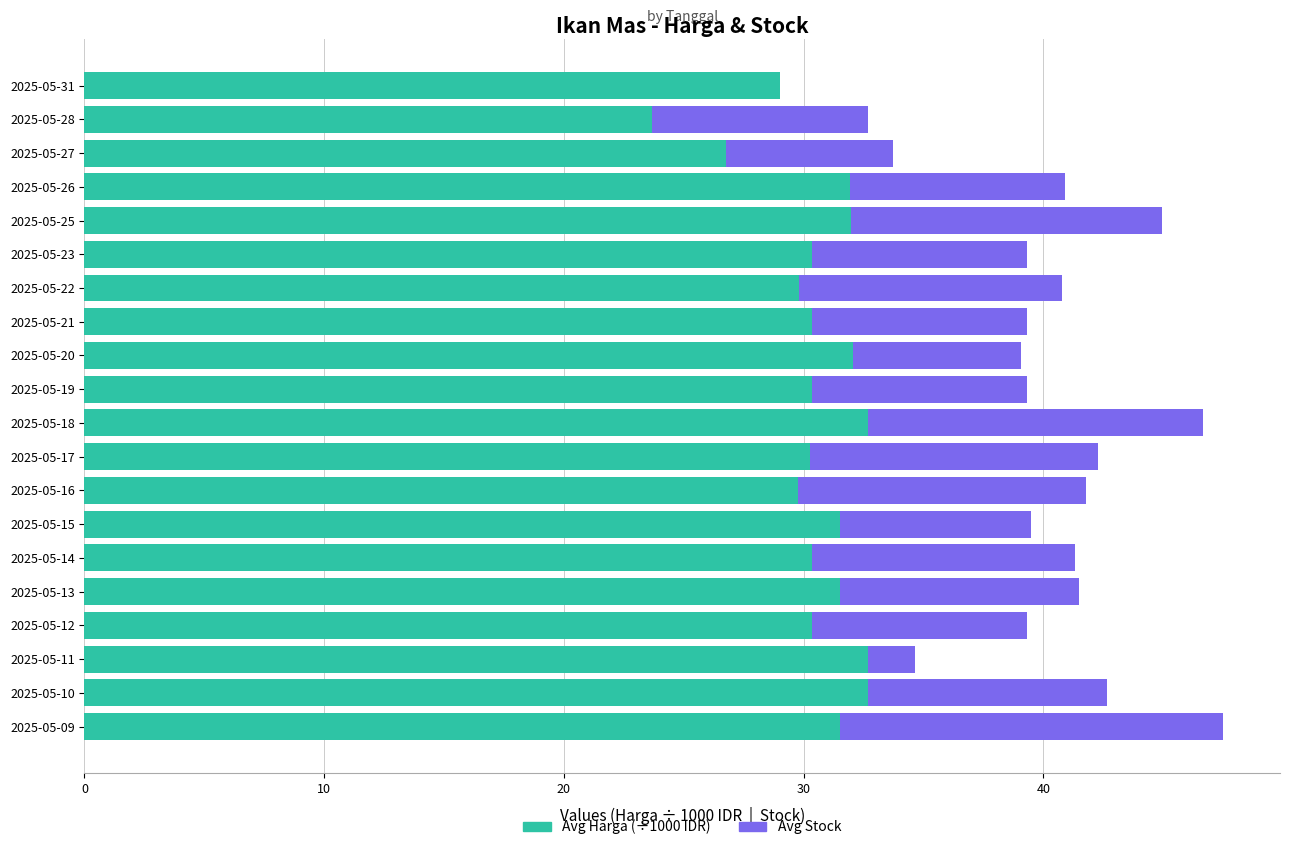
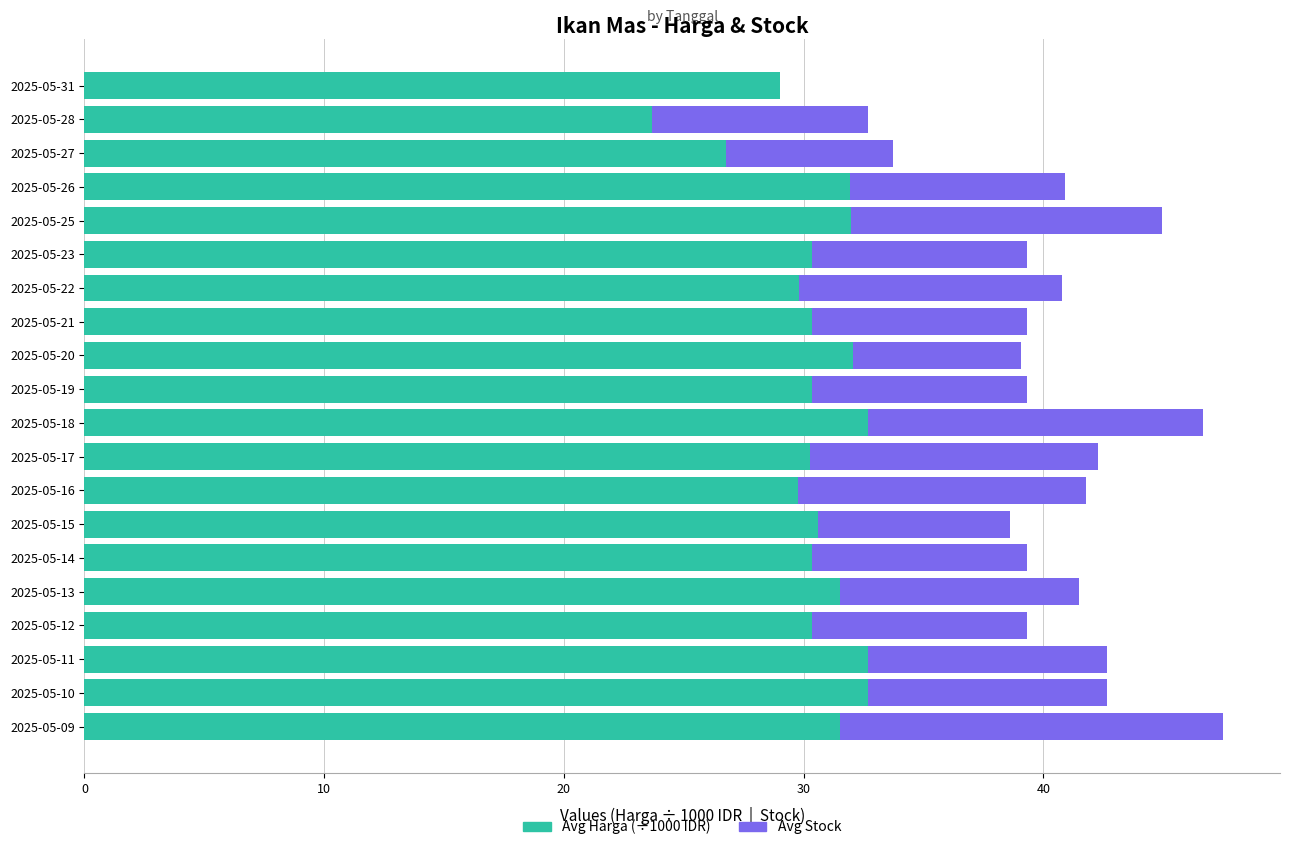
Avg Harga (÷1000 IDR), 2025-05-15: 31.5 -> 30.6
Avg Stock, 2025-05-14: 11 -> 9
Avg Stock, 2025-05-11: 2 -> 10
